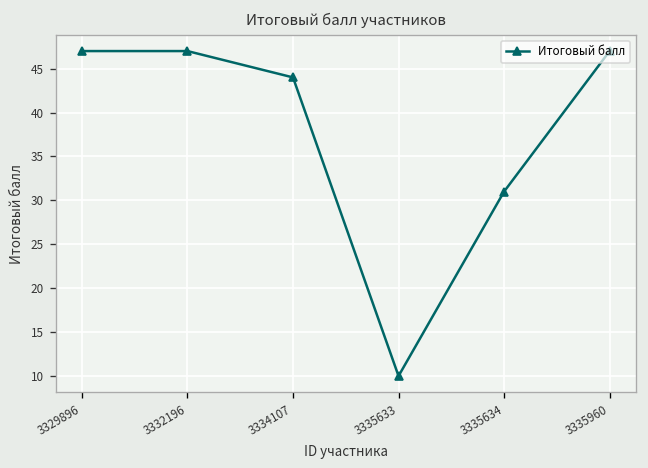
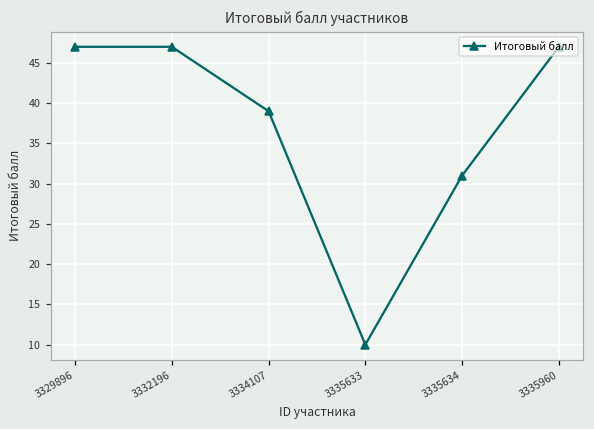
3334107: 44 -> 39
